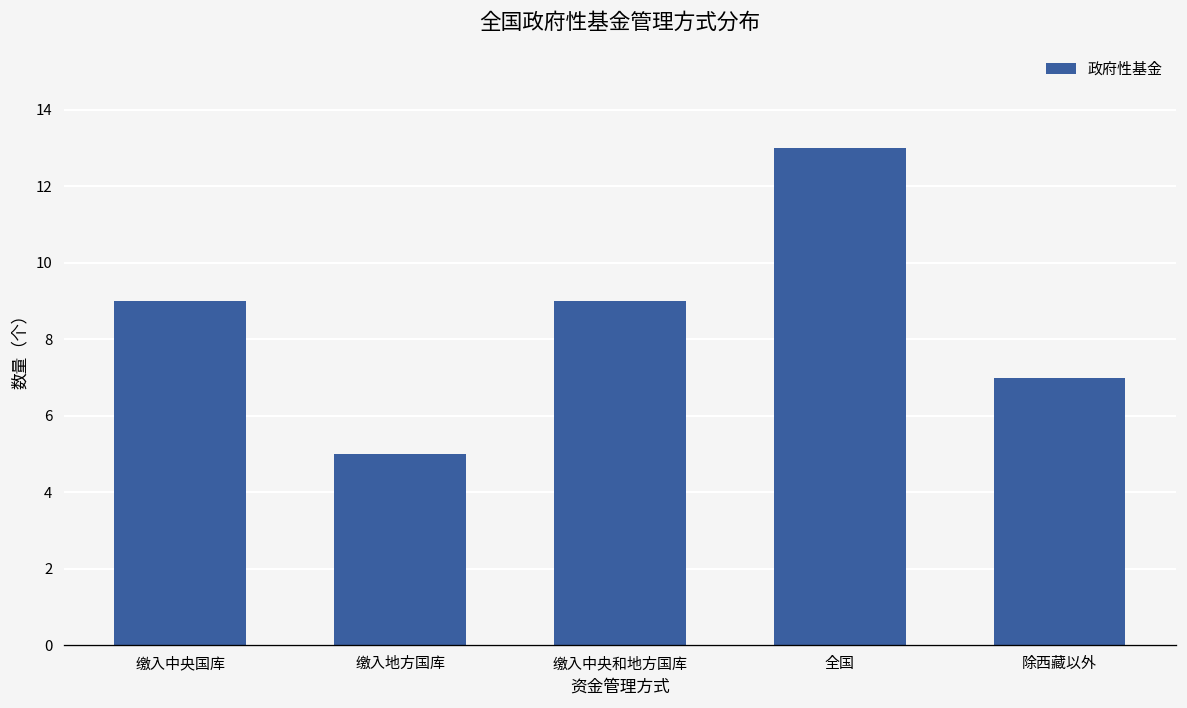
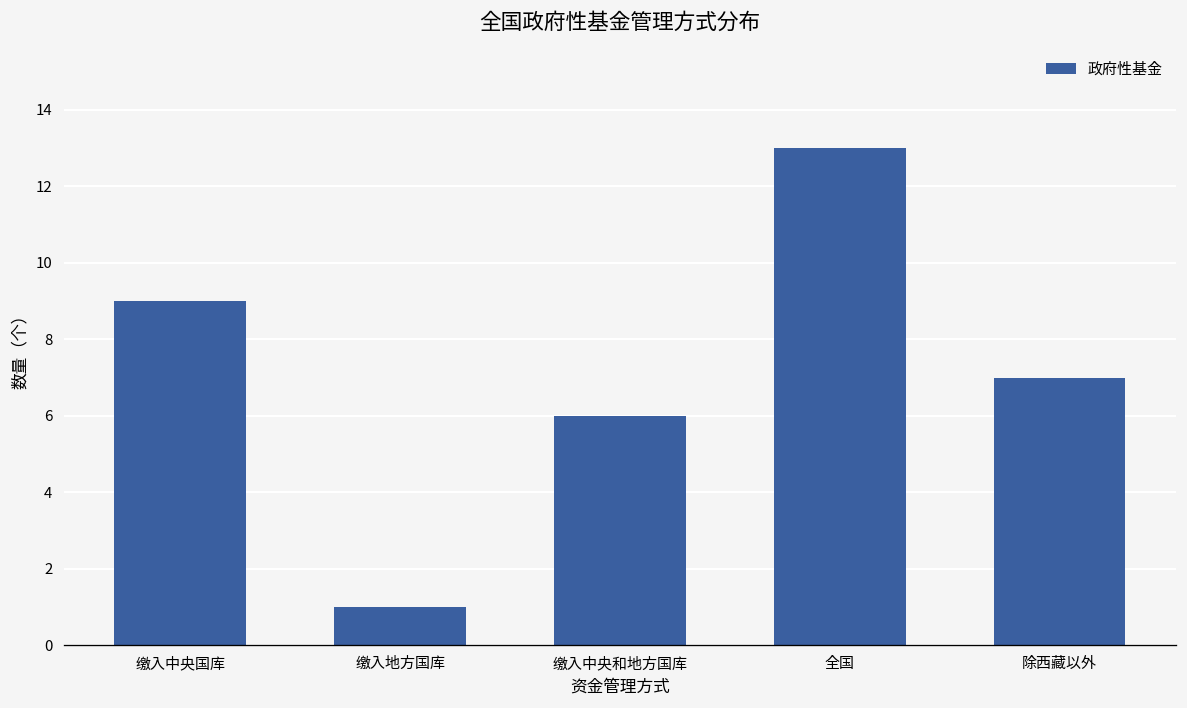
缴入地方国库: 5 -> 1
缴入中央和地方国库: 9 -> 6
